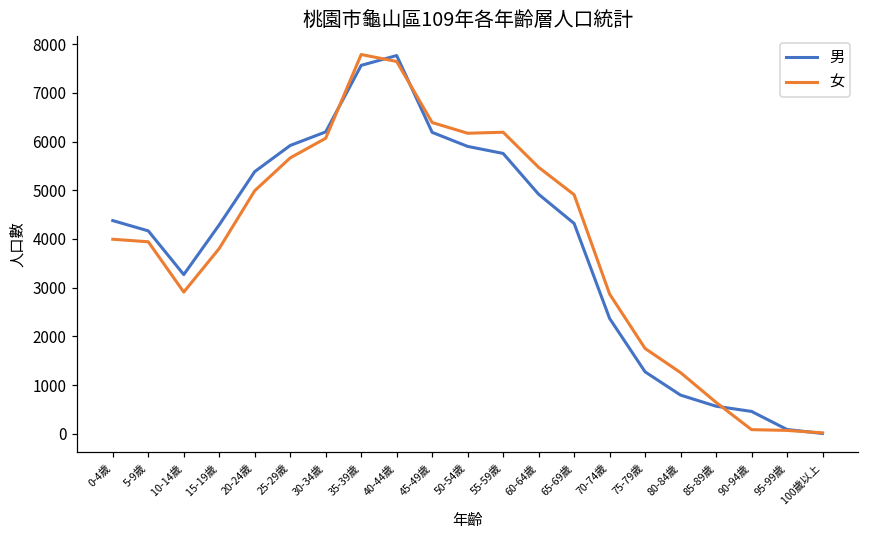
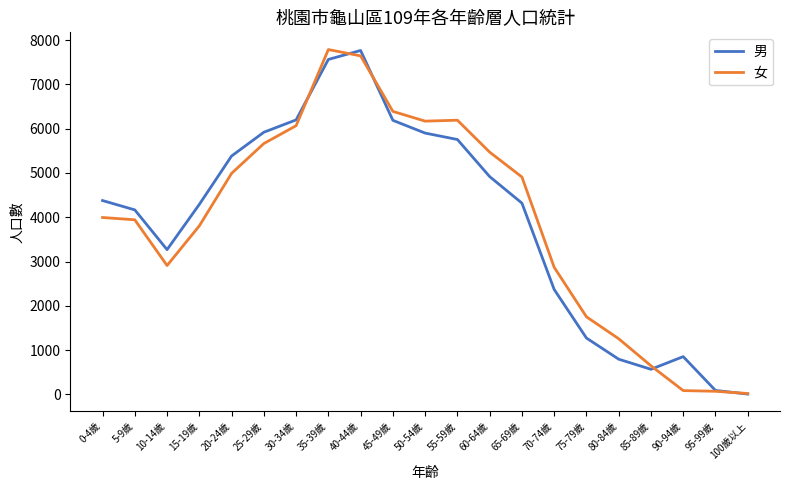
男, 90-94歲: 500 -> 900
